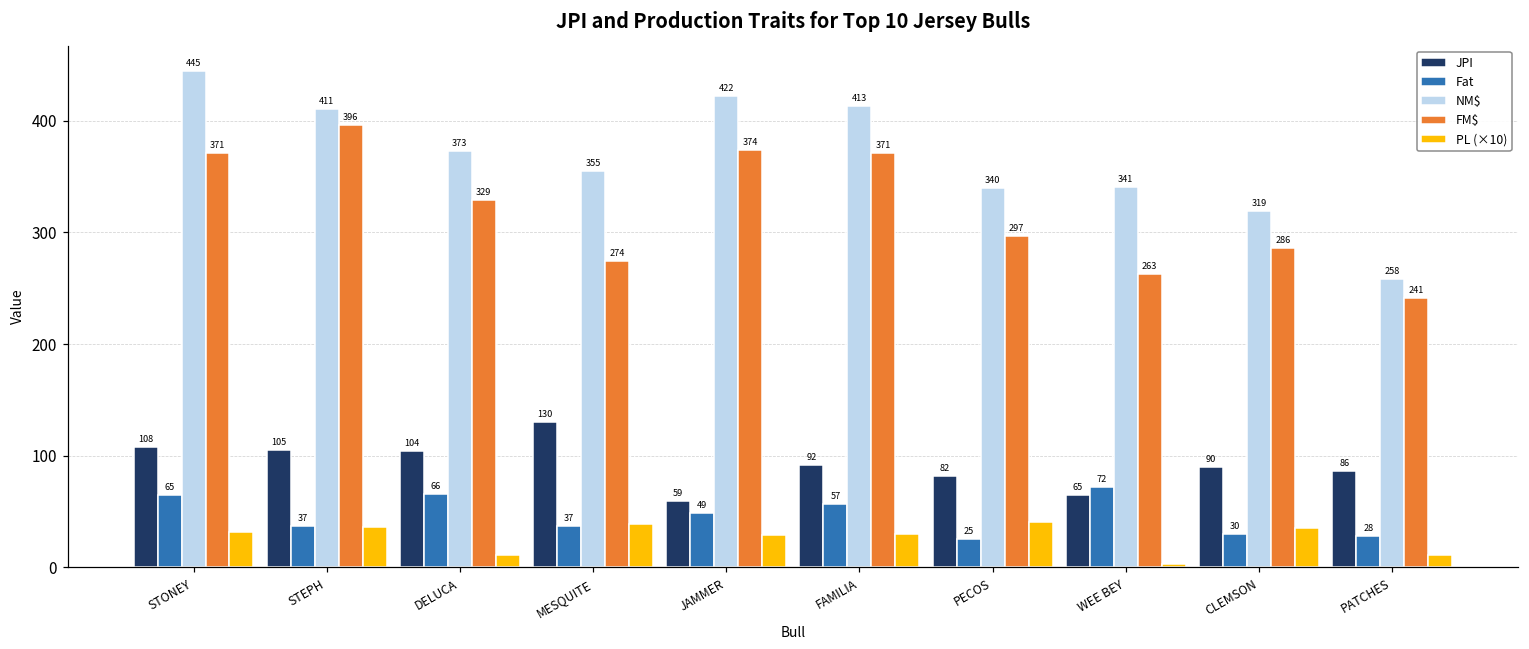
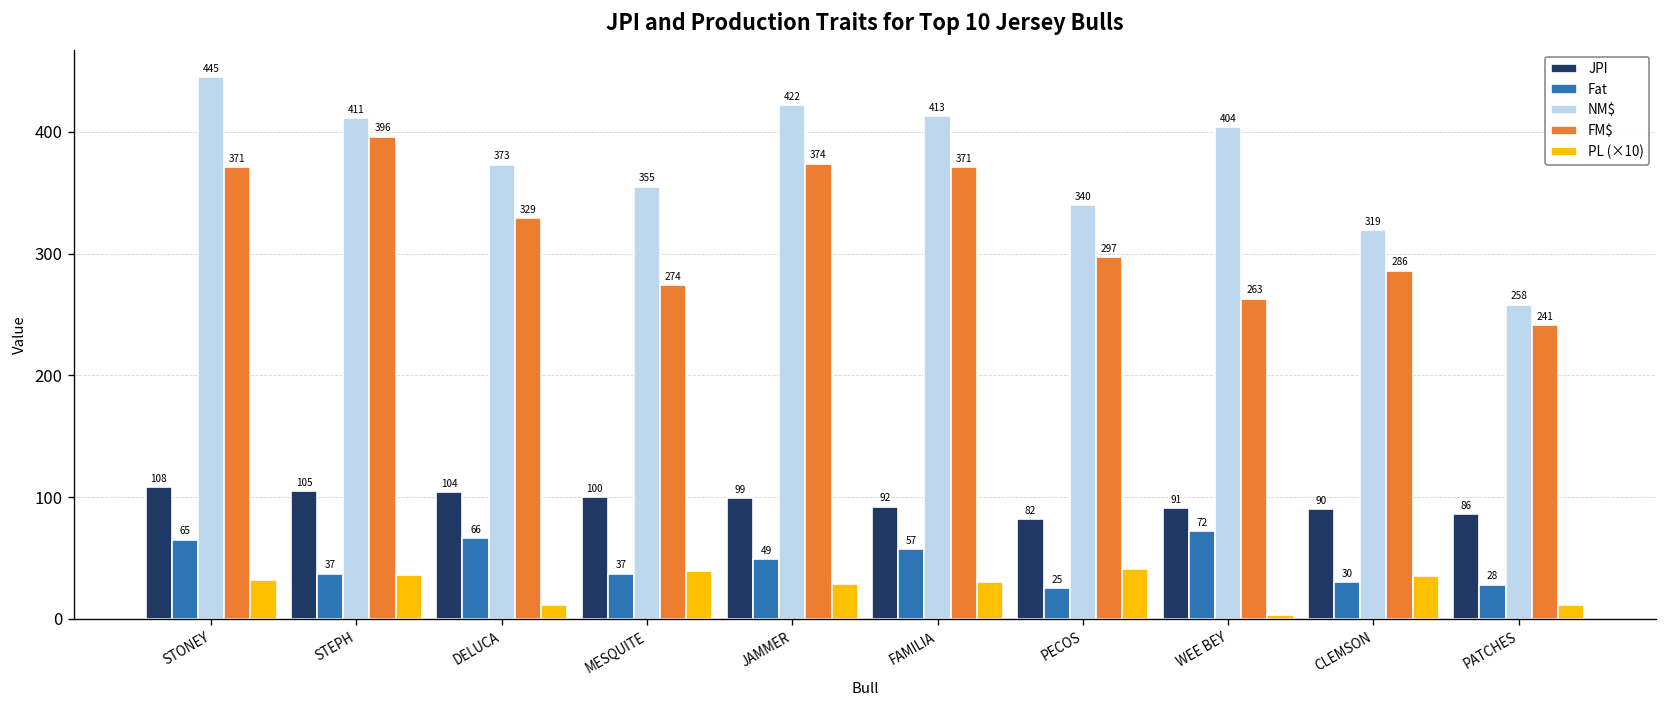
JPI, MESQUITE: 130 -> 100
JPI, JAMMER: 59 -> 99
JPI, WEE BEY: 65 -> 91
NM$, WEE BEY: 341 -> 404
